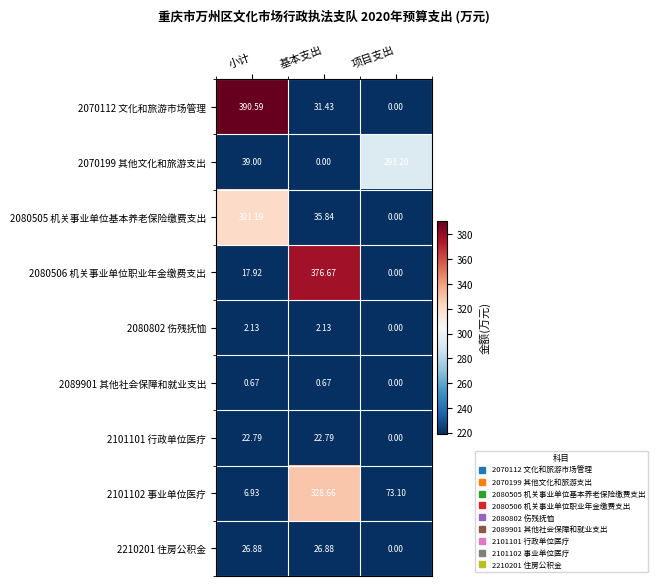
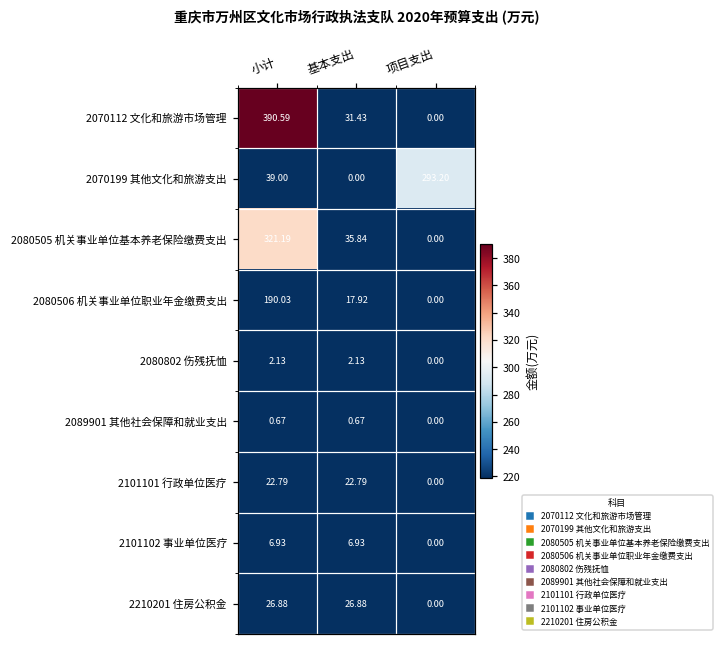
2080506 机关事业单位职业年金缴费支出, 小计: 17.92 -> 190.03
2080506 机关事业单位职业年金缴费支出, 基本支出: 376.67 -> 17.92
2101102 事业单位医疗, 基本支出: 328.66 -> 6.93
2101102 事业单位医疗, 项目支出: 73.10 -> 0.00
